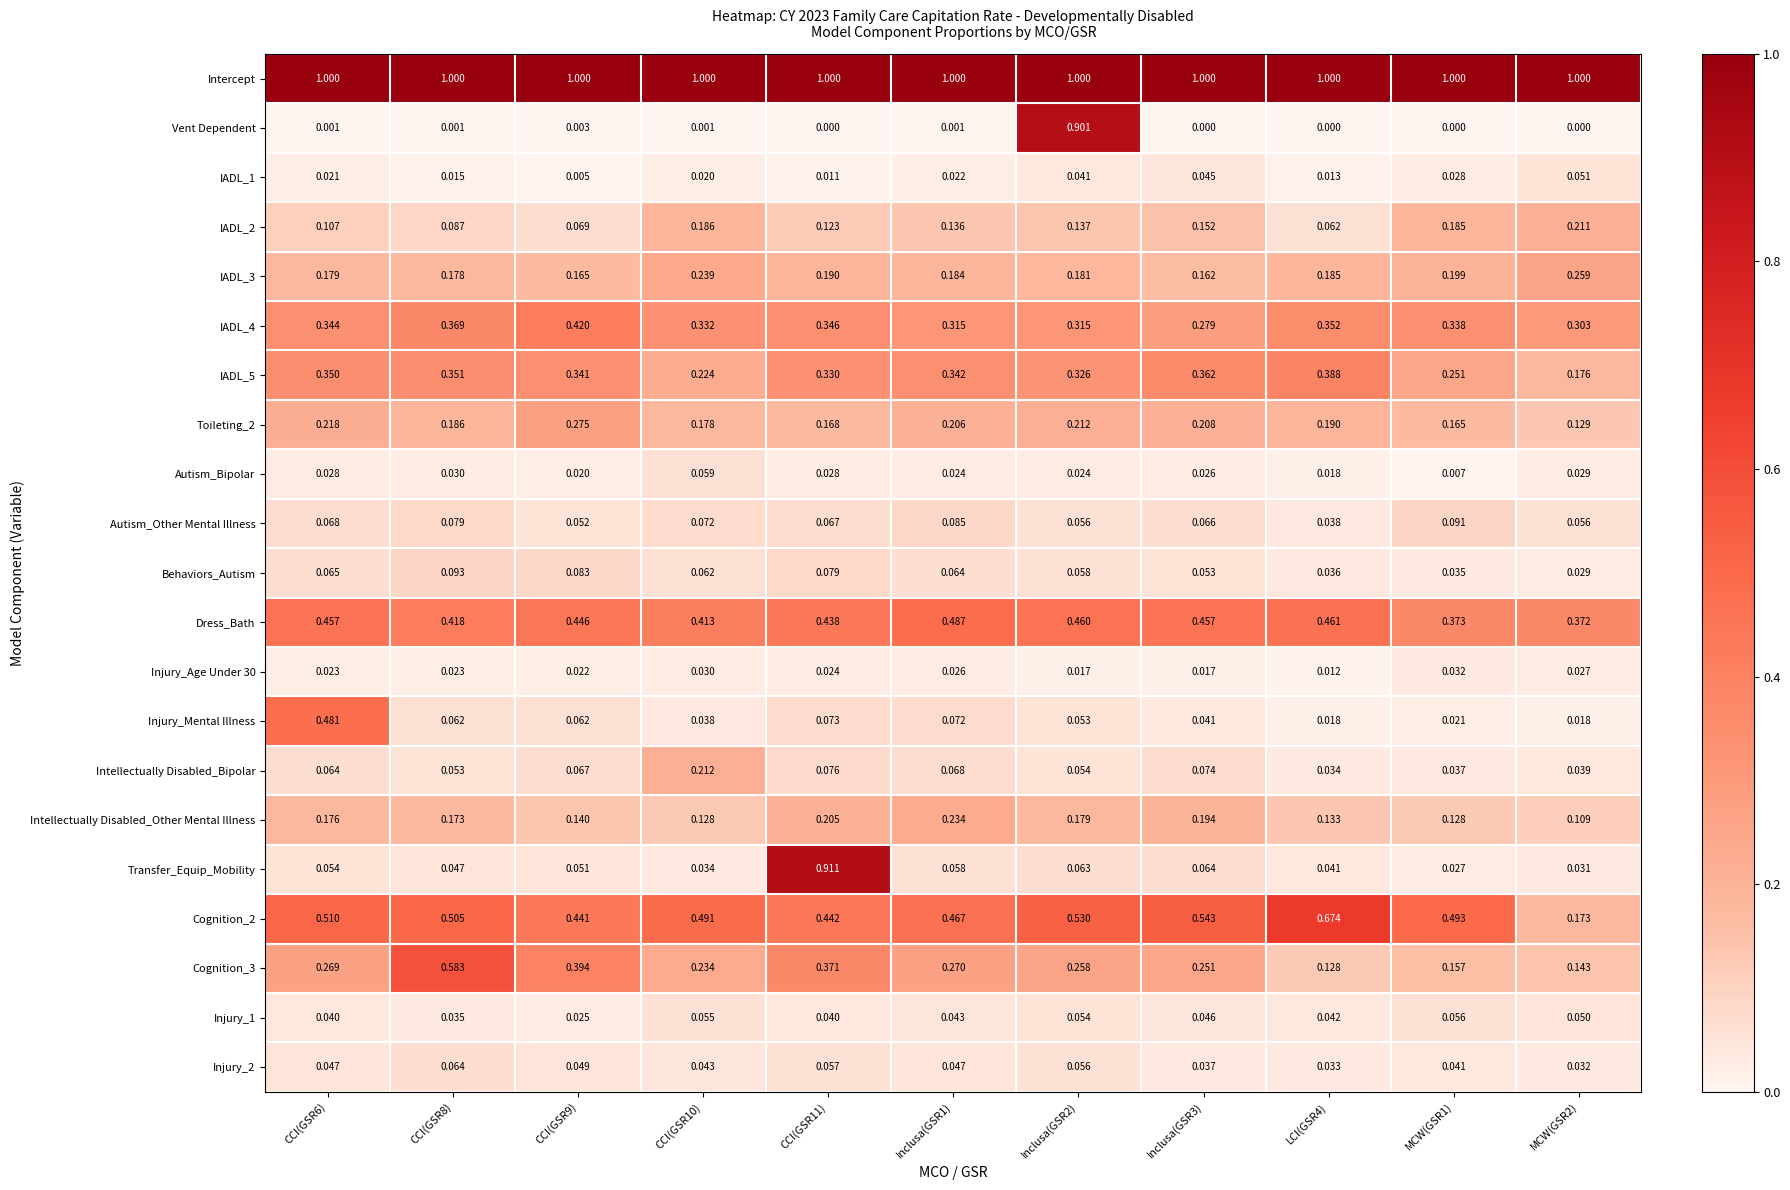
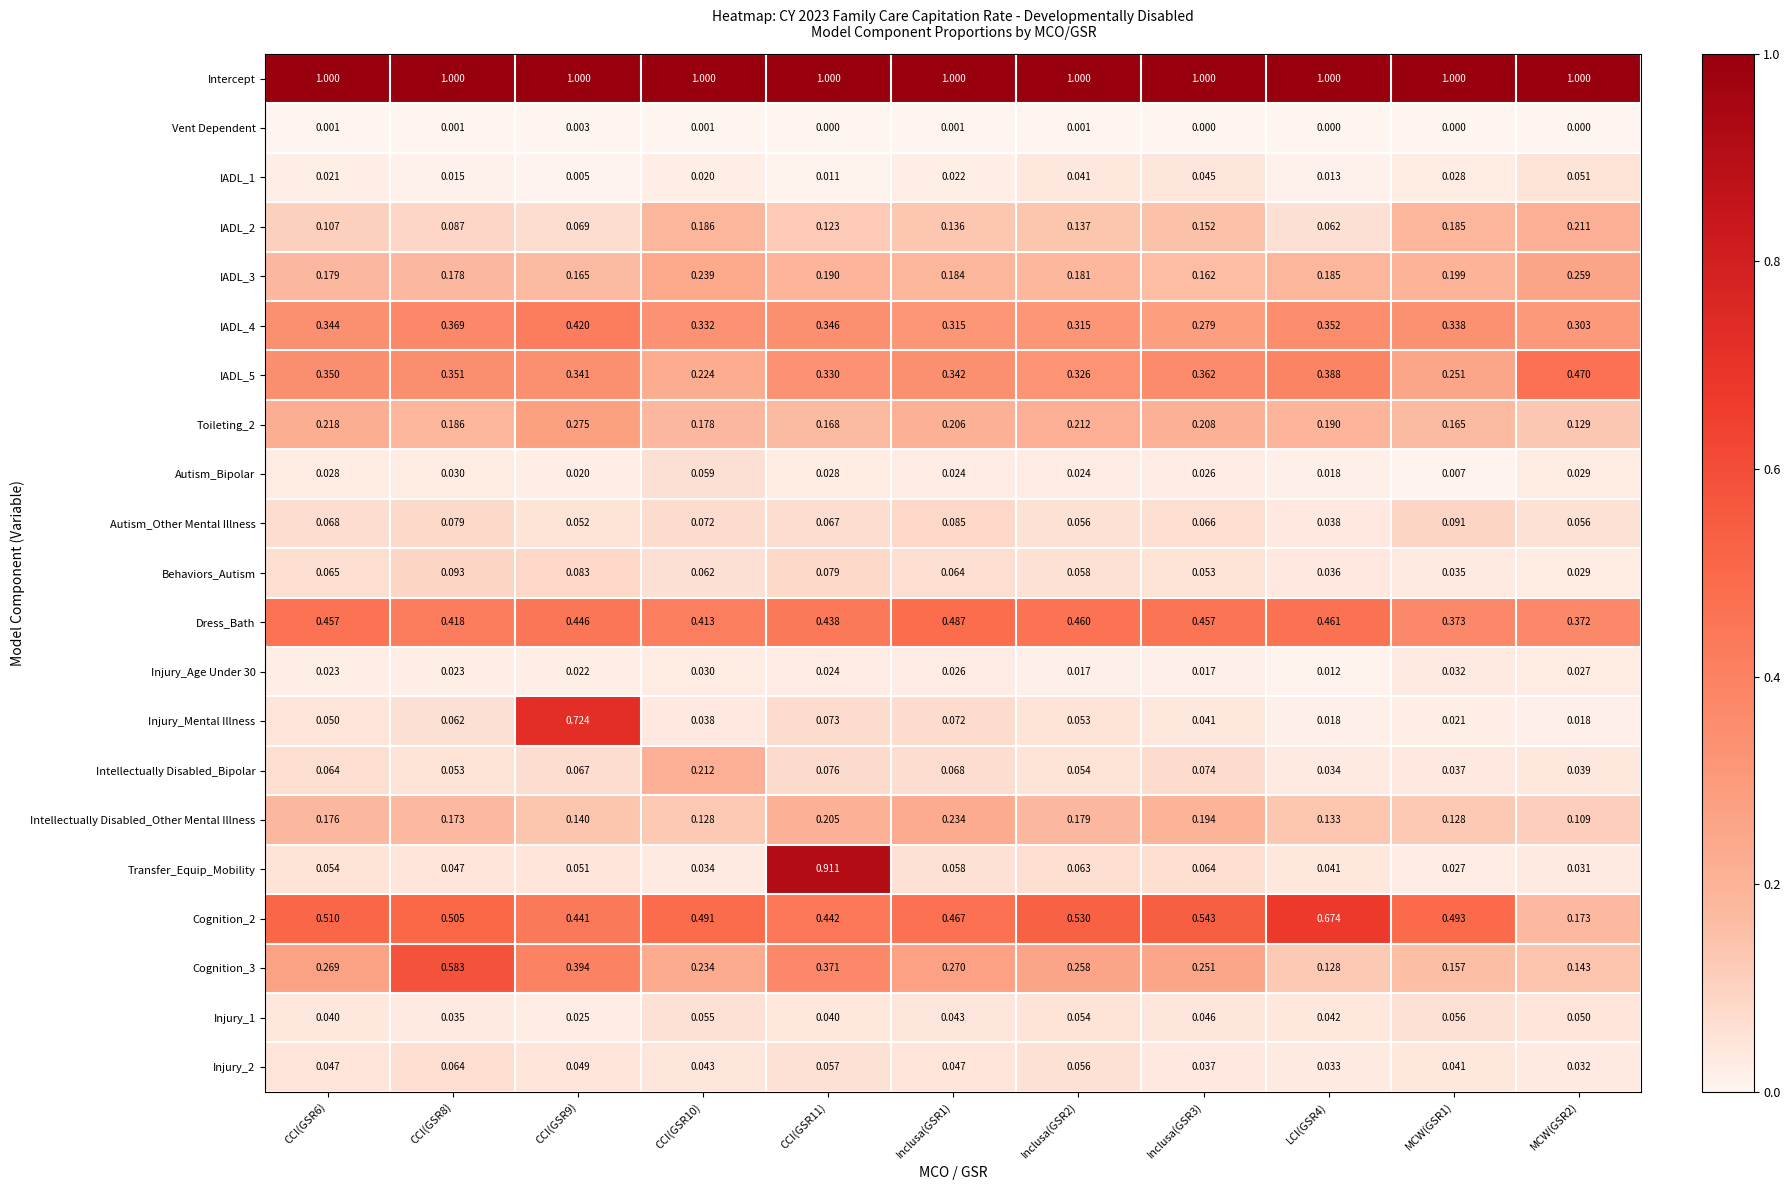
Vent Dependent, Inclusa(GSR2): 0.901 -> 0.001
IADL_5, MCW(GSR2): 0.176 -> 0.470
Injury_Mental Illness, CCI(GSR6): 0.481 -> 0.050
Injury_Mental Illness, CCI(GSR9): 0.062 -> 0.724
